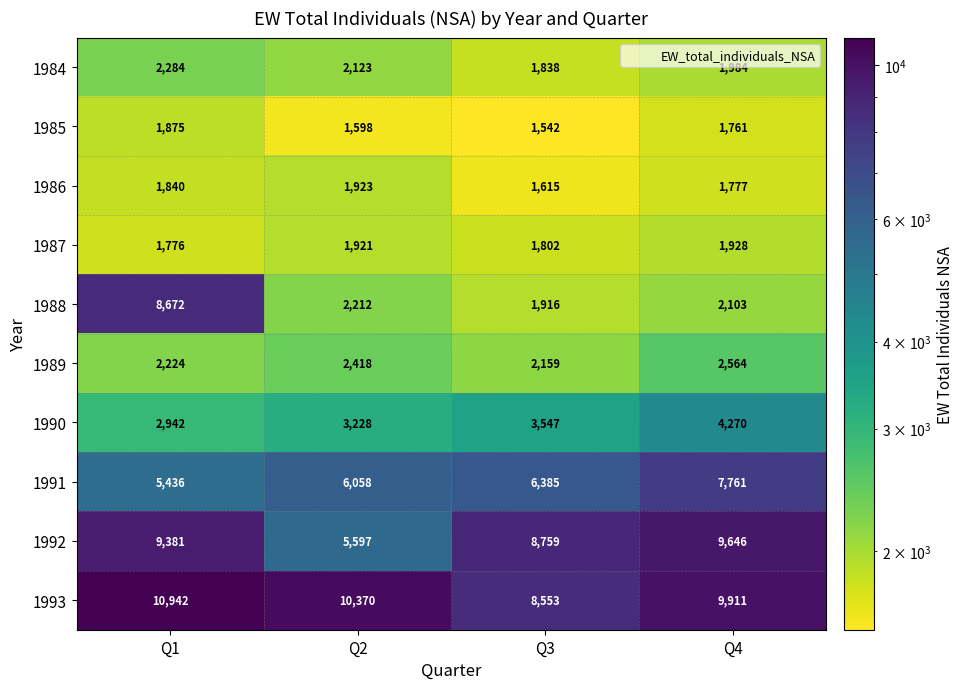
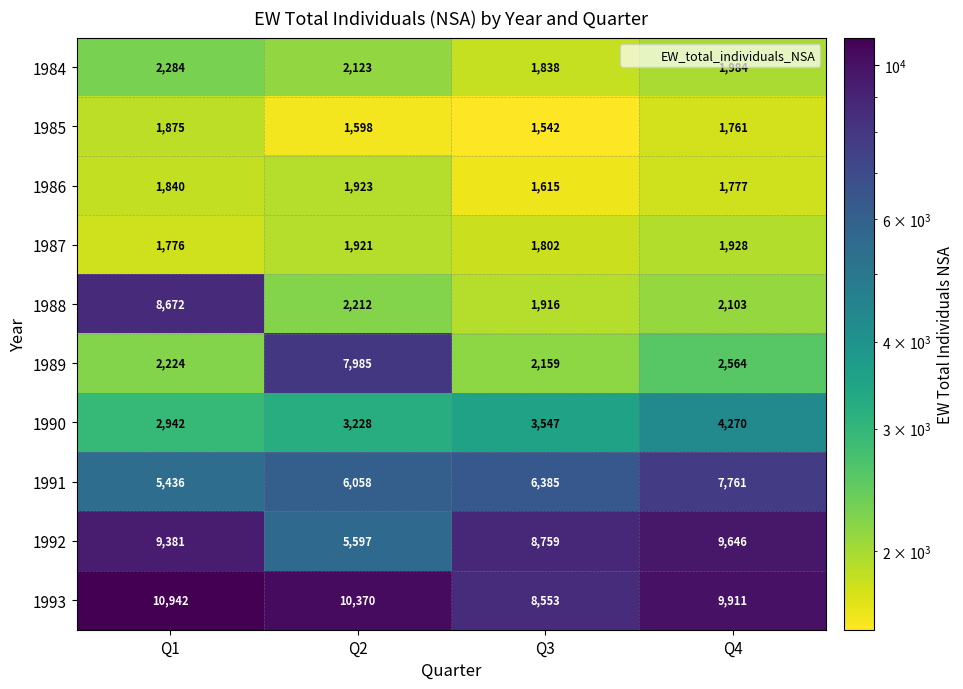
1989, Q2: 2,418 -> 7,985
